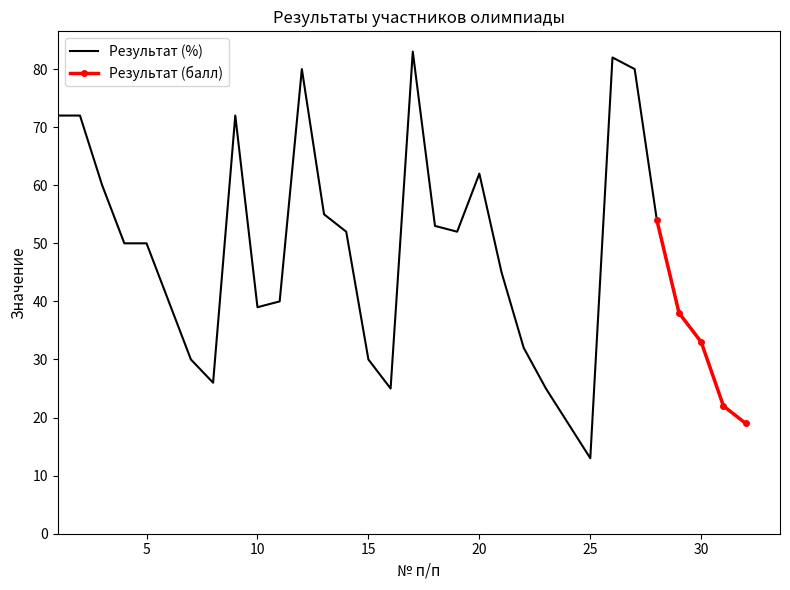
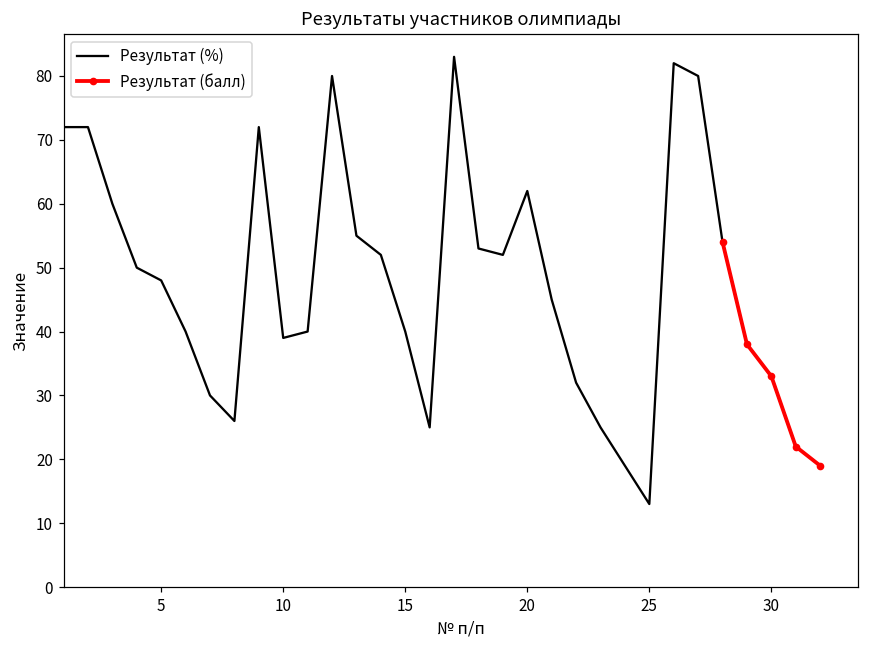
Результат (%), 5: 50 -> 48
Результат (%), 15: 30 -> 40
